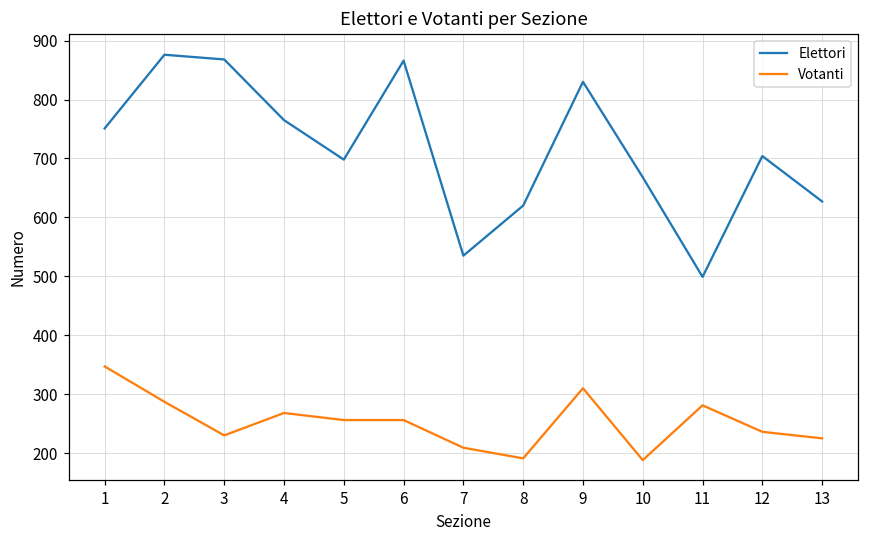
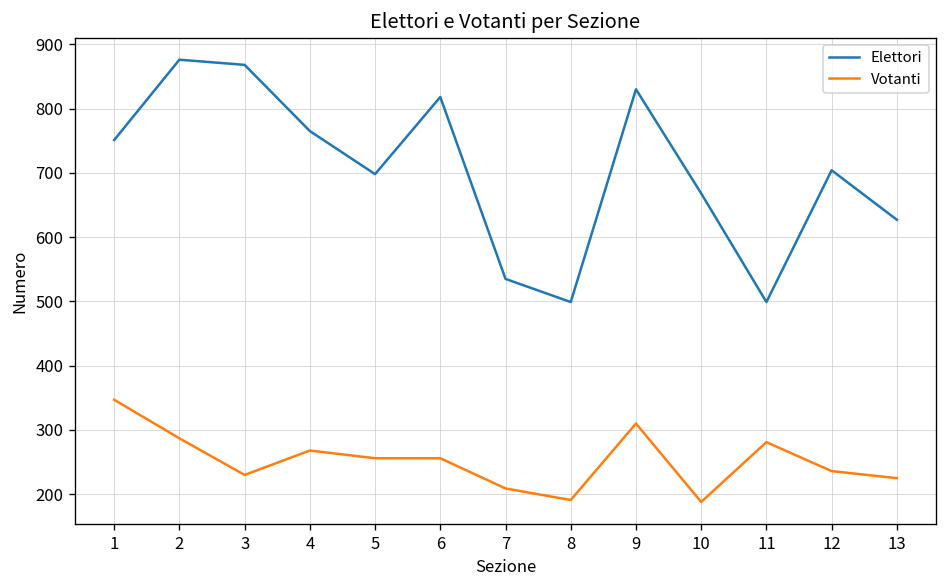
Elettori, 6: 870 -> 820
Elettori, 8: 620 -> 500
